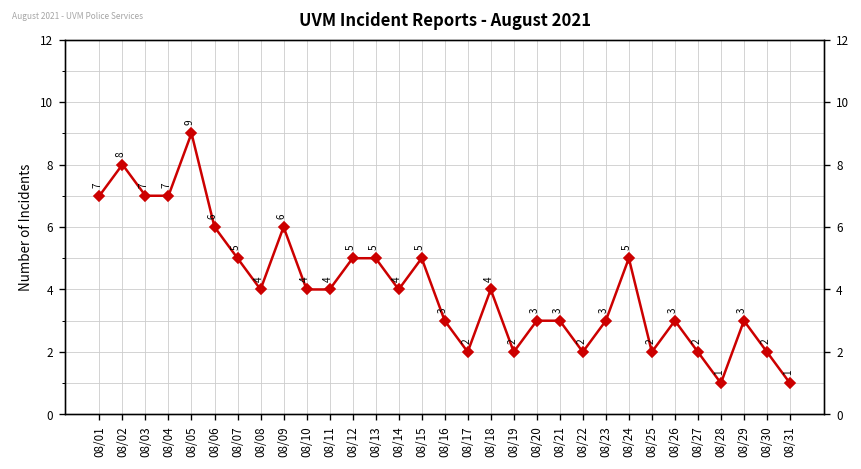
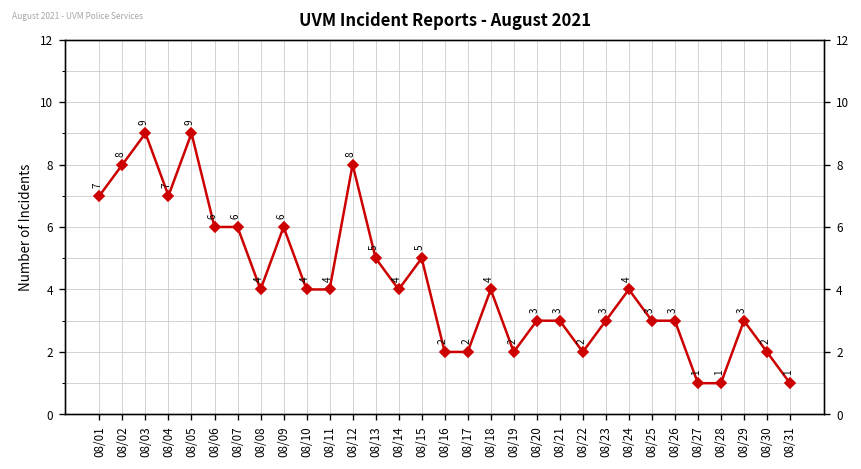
08/03: 7 -> 9
08/07: 5 -> 6
08/12: 5 -> 8
08/16: 3 -> 2
08/24: 5 -> 4
08/25: 2 -> 3
08/27: 2 -> 1
